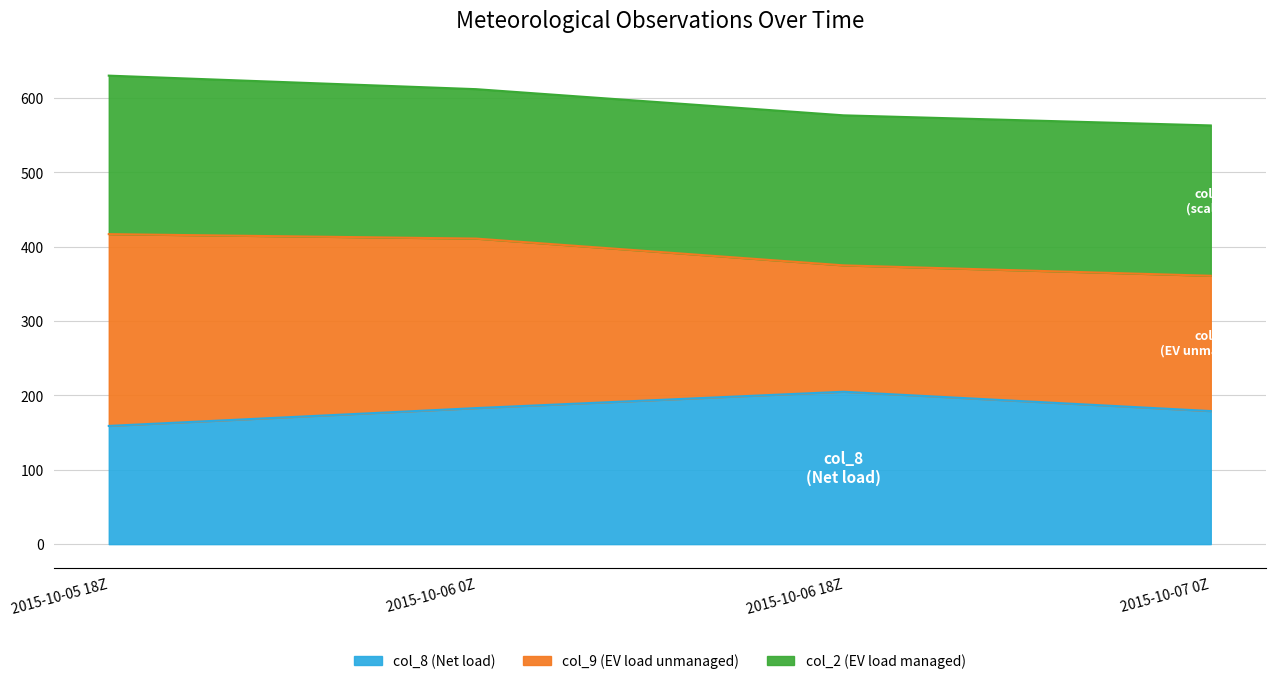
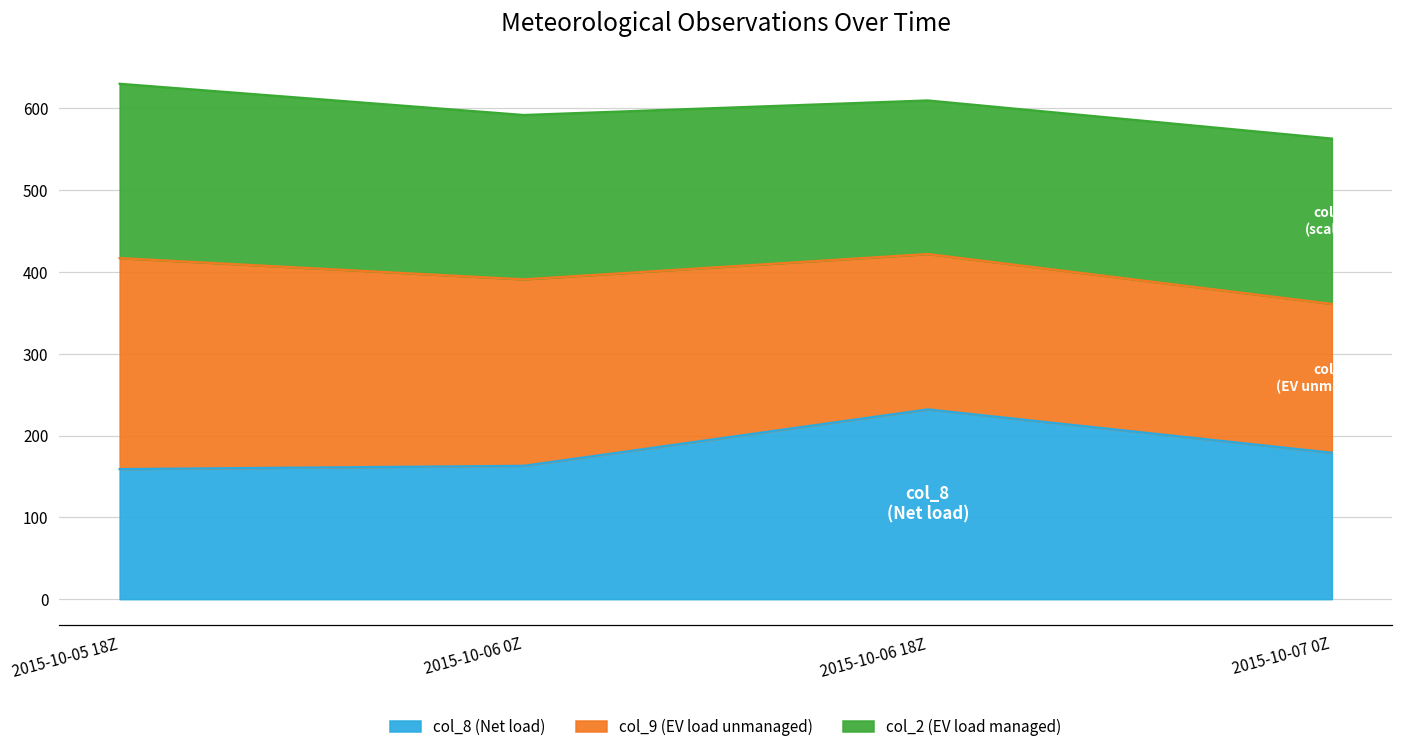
col_8 (Net load), 2015-10-06 0Z: 180 -> 160
col_8 (Net load), 2015-10-06 18Z: 210 -> 230
col_9 (EV load unmanaged), 2015-10-06 18Z: 170 -> 190
col_2 (EV load managed), 2015-10-06 18Z: 200 -> 190
